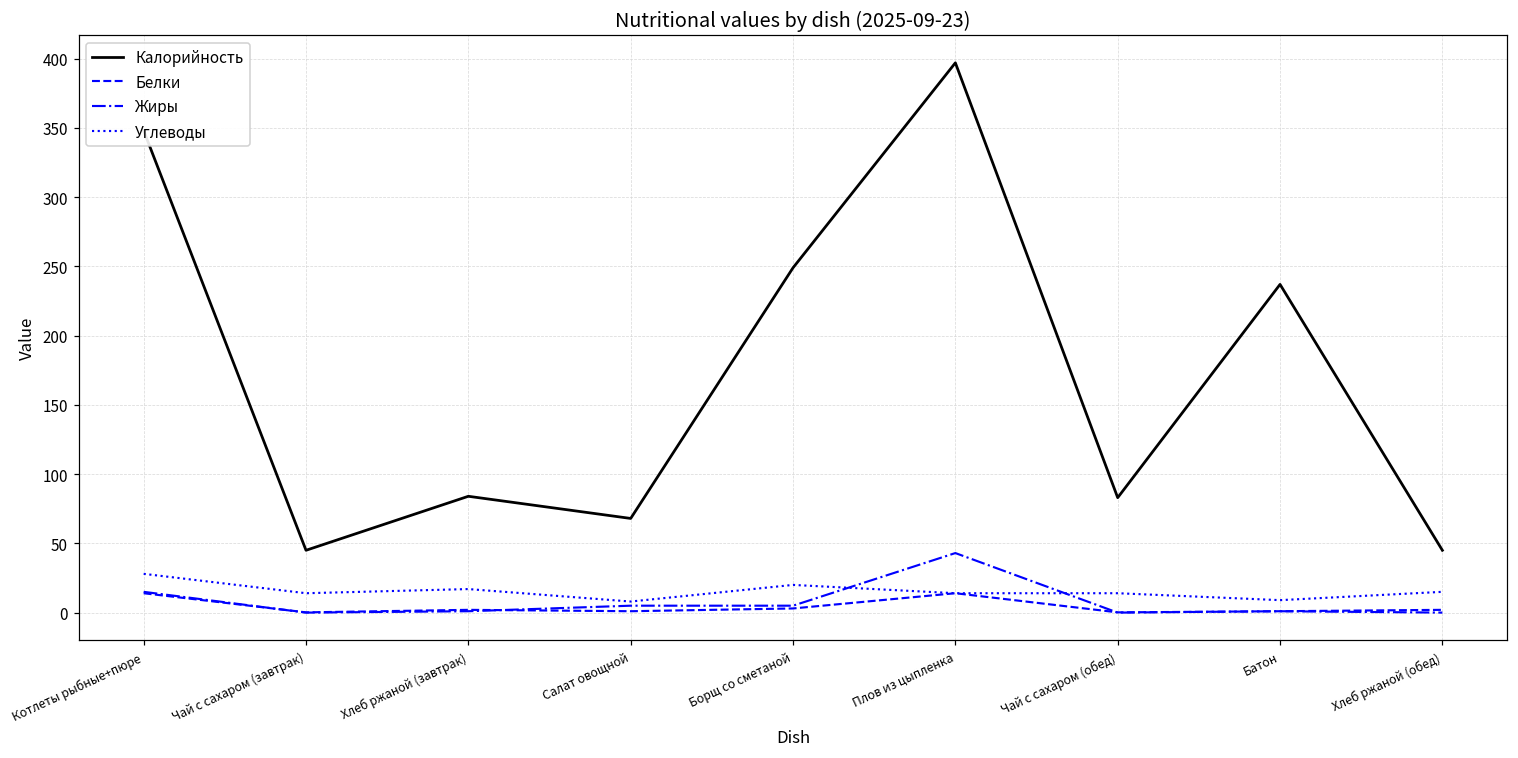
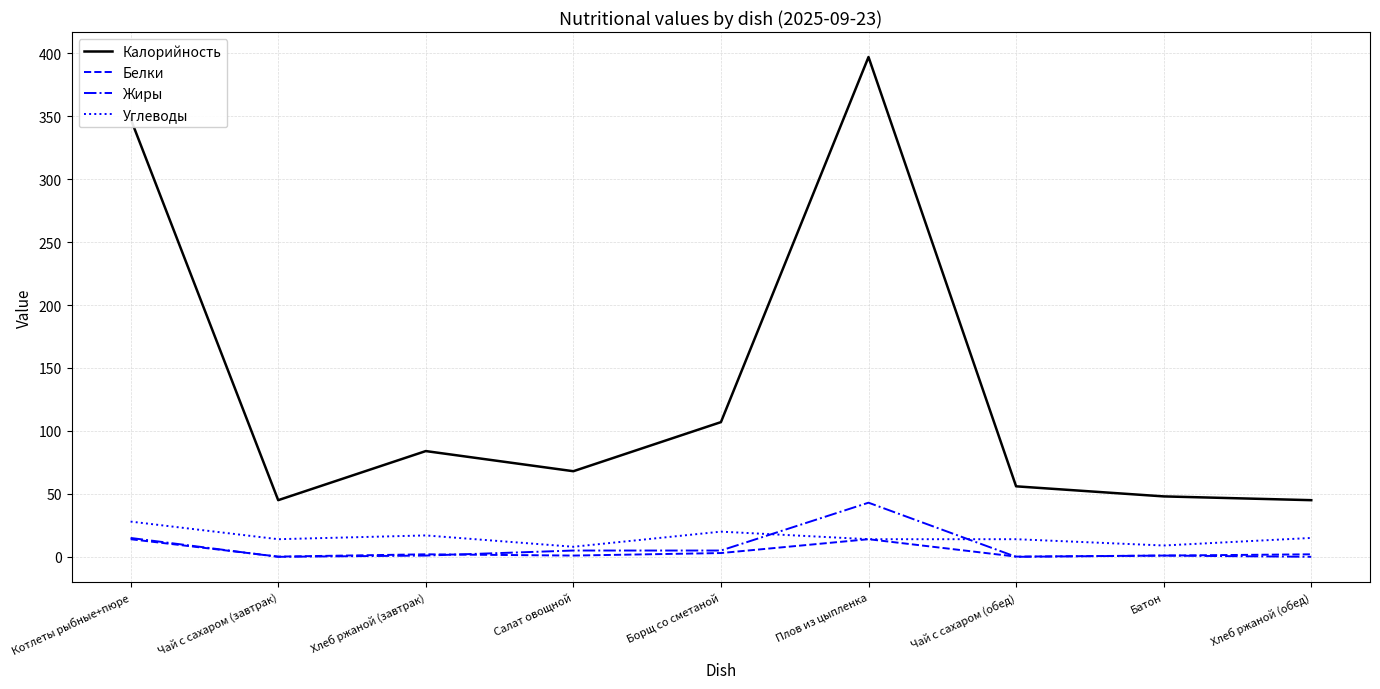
Калорийность, Борщ со сметаной: 249 -> 107
Калорийность, Чай с сахаром (обед): 83 -> 56
Калорийность, Батон: 237 -> 48
